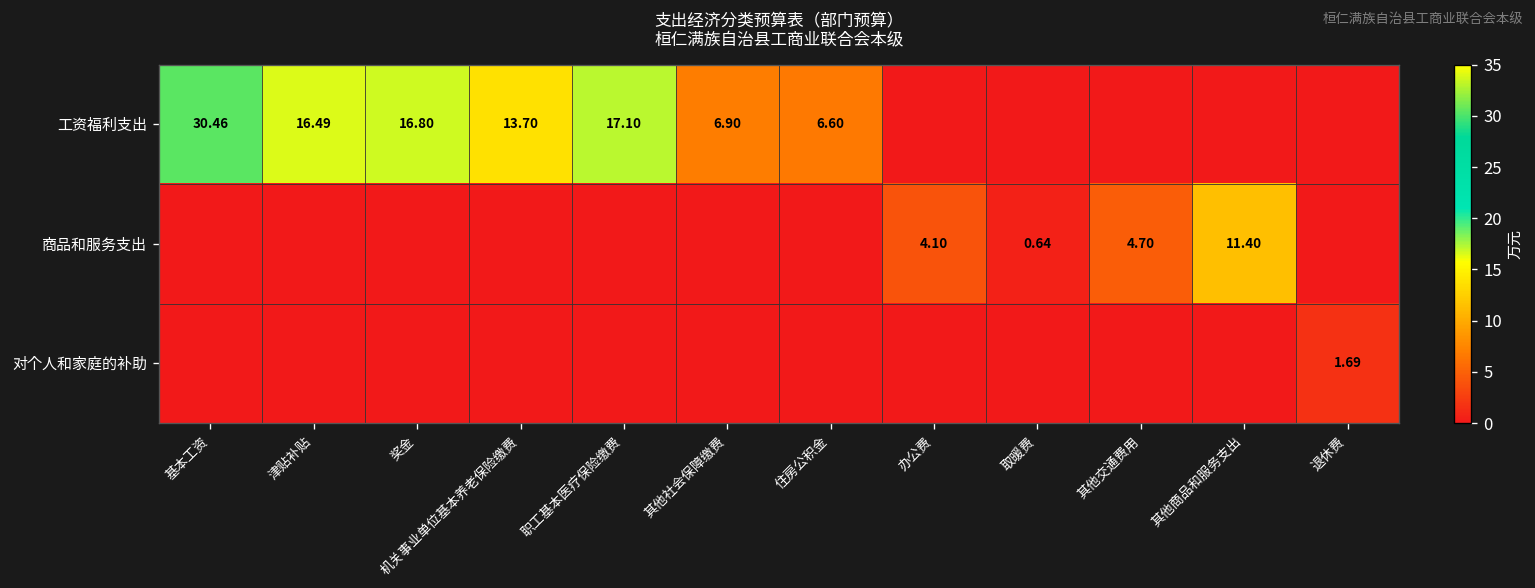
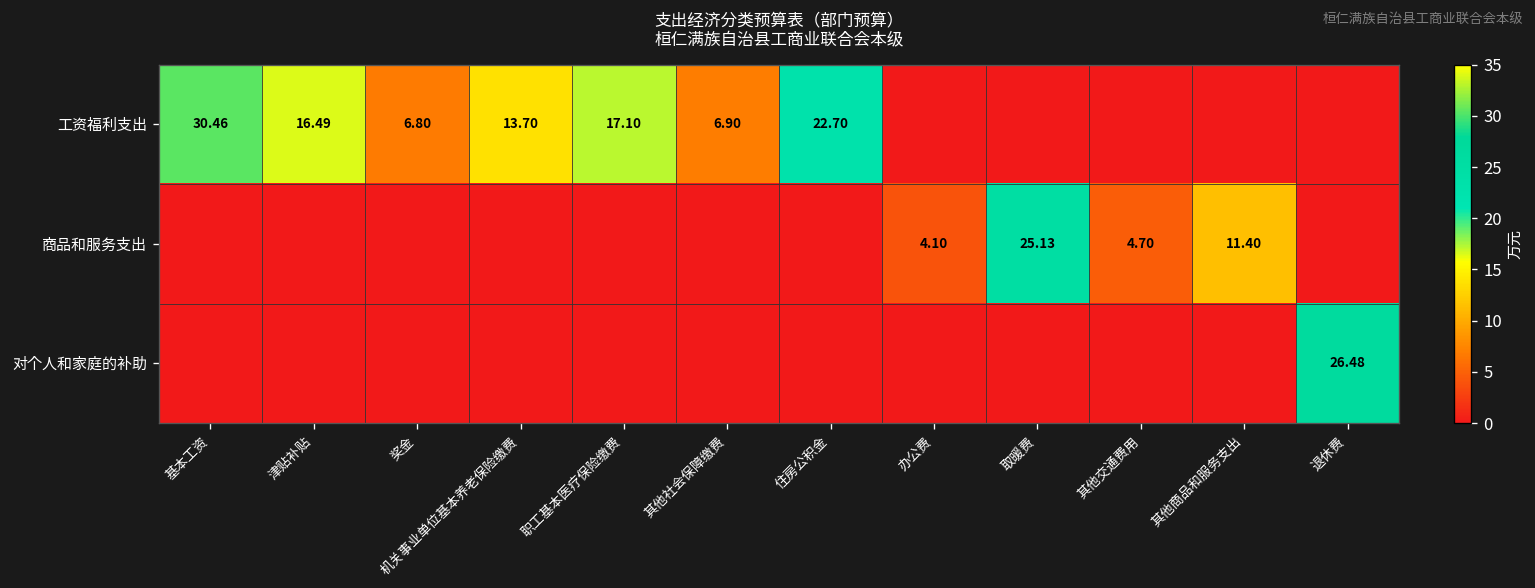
工资福利支出, 奖金: 16.80 -> 6.80
工资福利支出, 住房公积金: 6.60 -> 22.70
商品和服务支出, 取暖费: 0.64 -> 25.13
对个人和家庭的补助, 退休费: 1.69 -> 26.48
